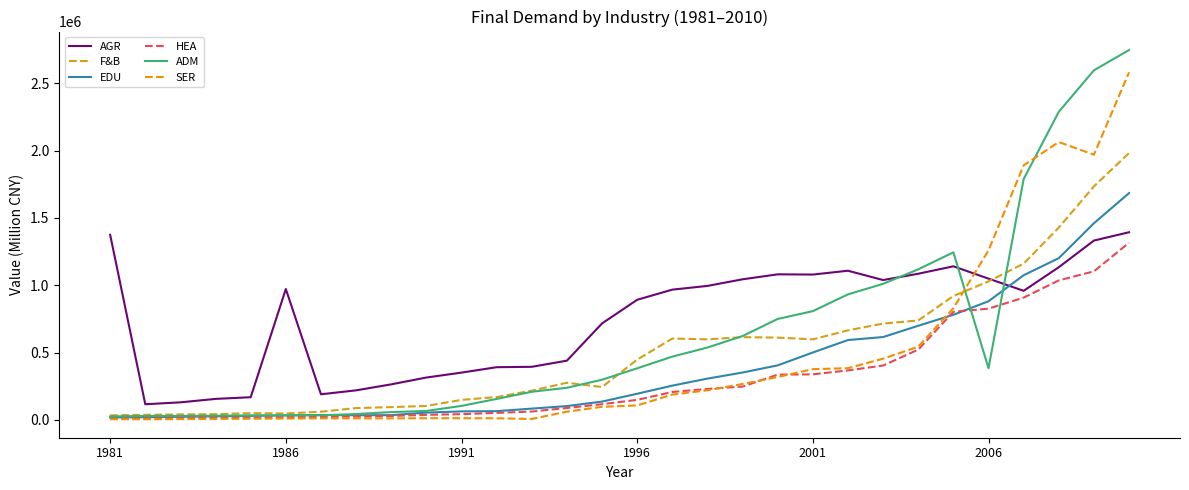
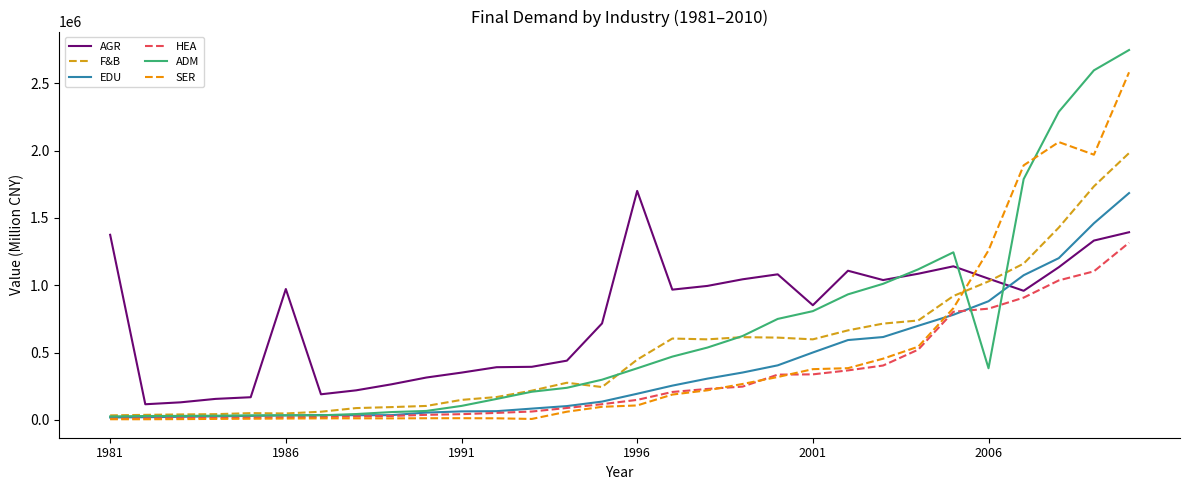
AGR, 1996: 890000 -> 1700000
AGR, 2001: 1080000 -> 850000
